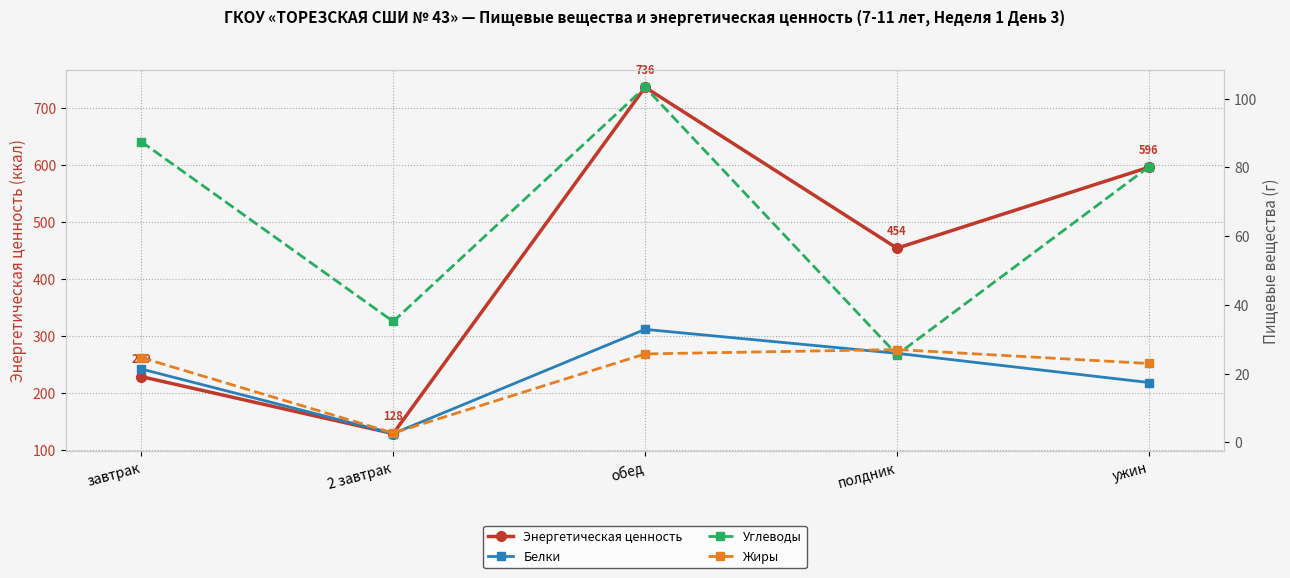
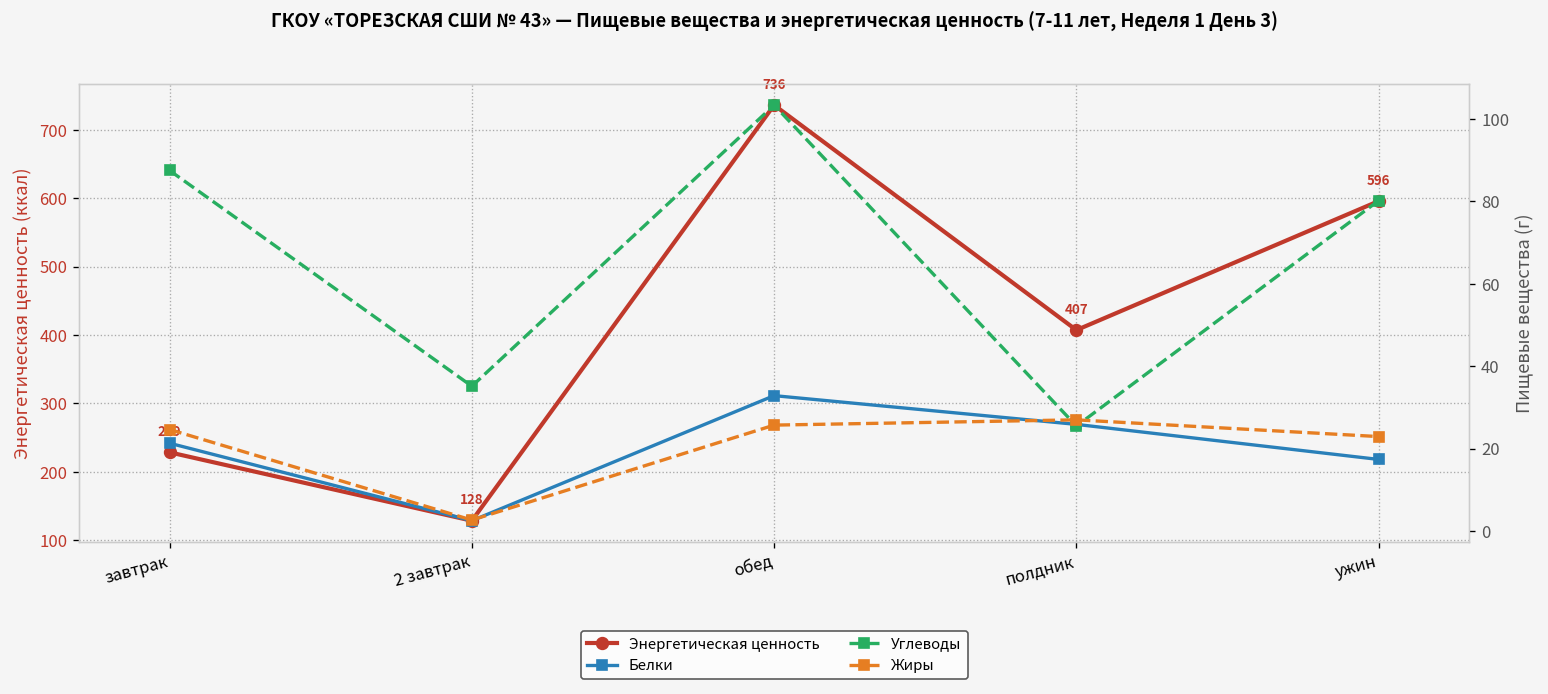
Энергетическая ценность, полдник: 454 -> 407
